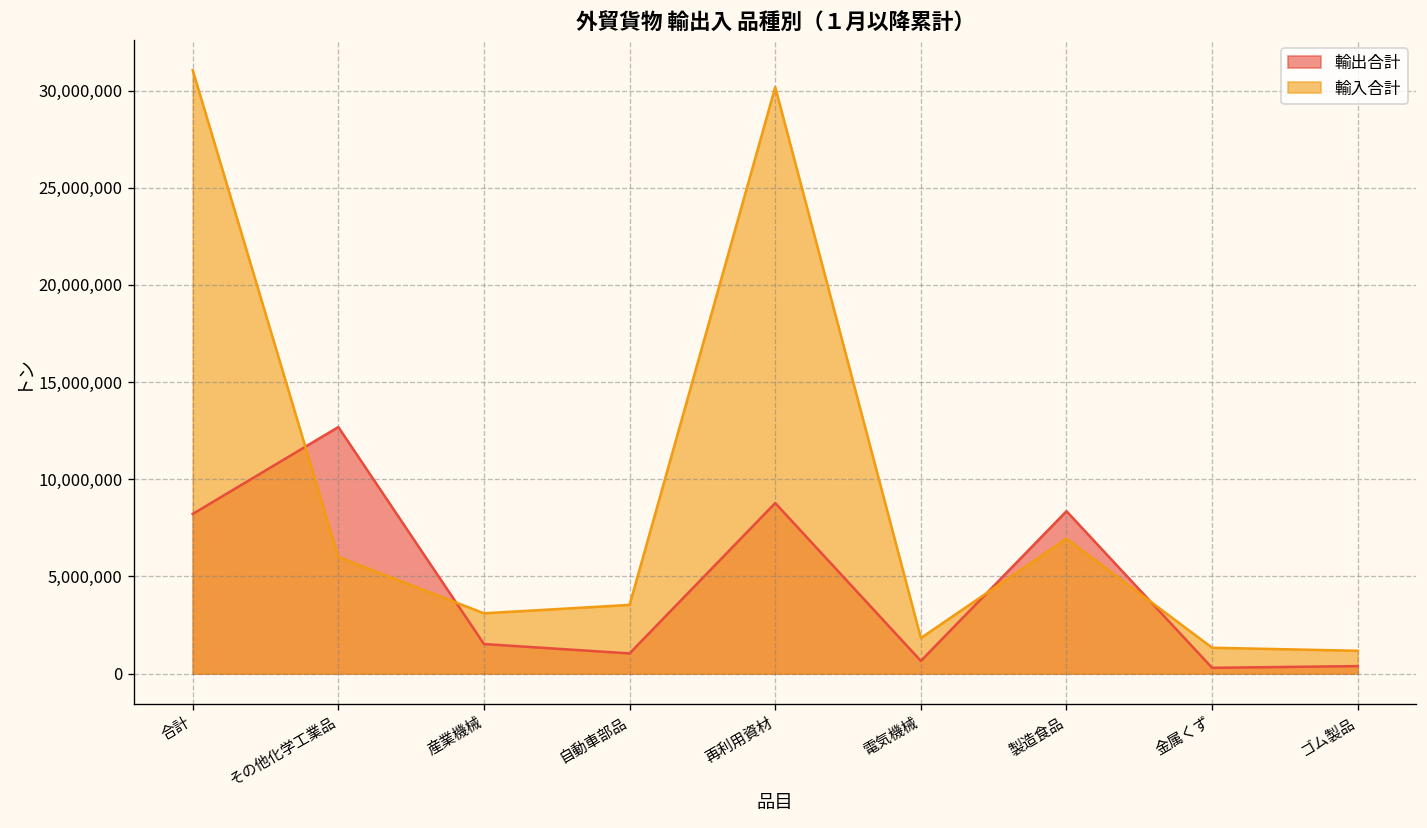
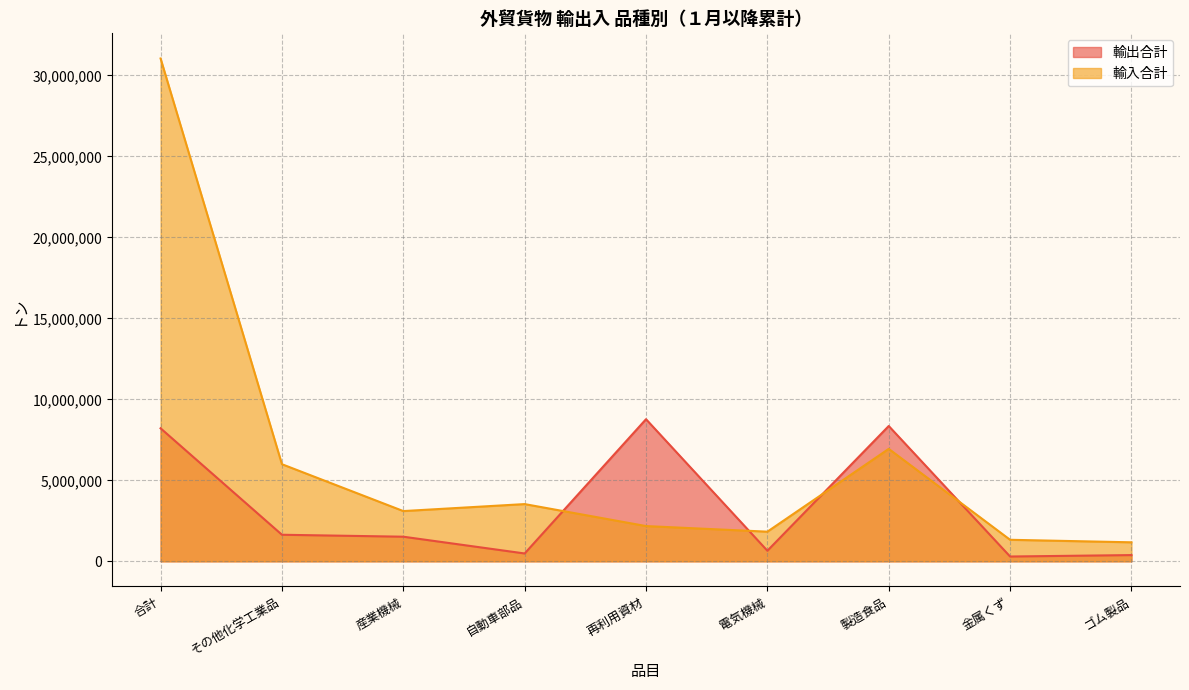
輸出合計, その他化学工業品: 12,700,000 -> 1,600,000
輸出合計, 自動車部品: 1,000,000 -> 500,000
輸入合計, 再利用資材: 30,200,000 -> 2,200,000
